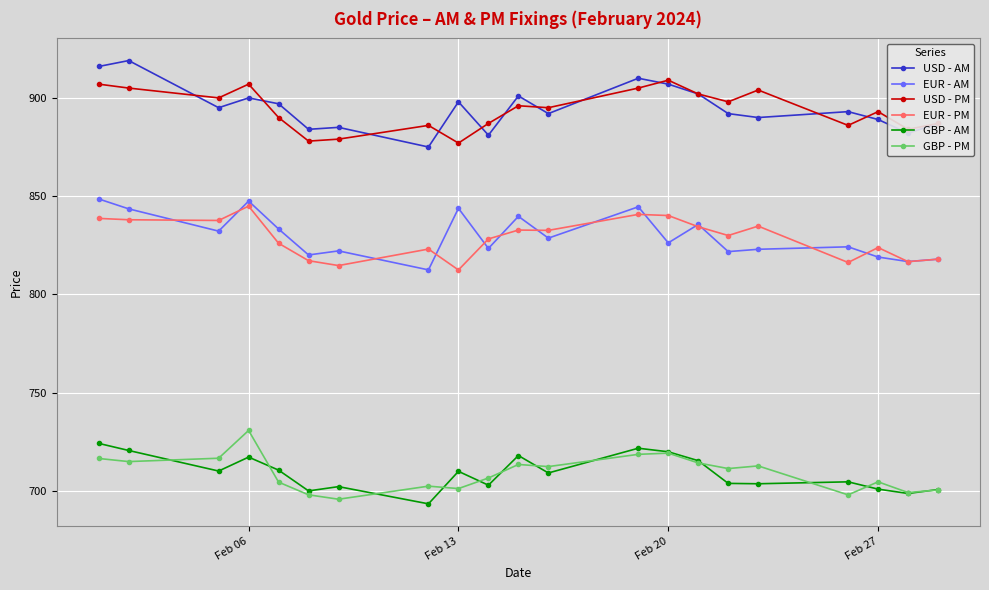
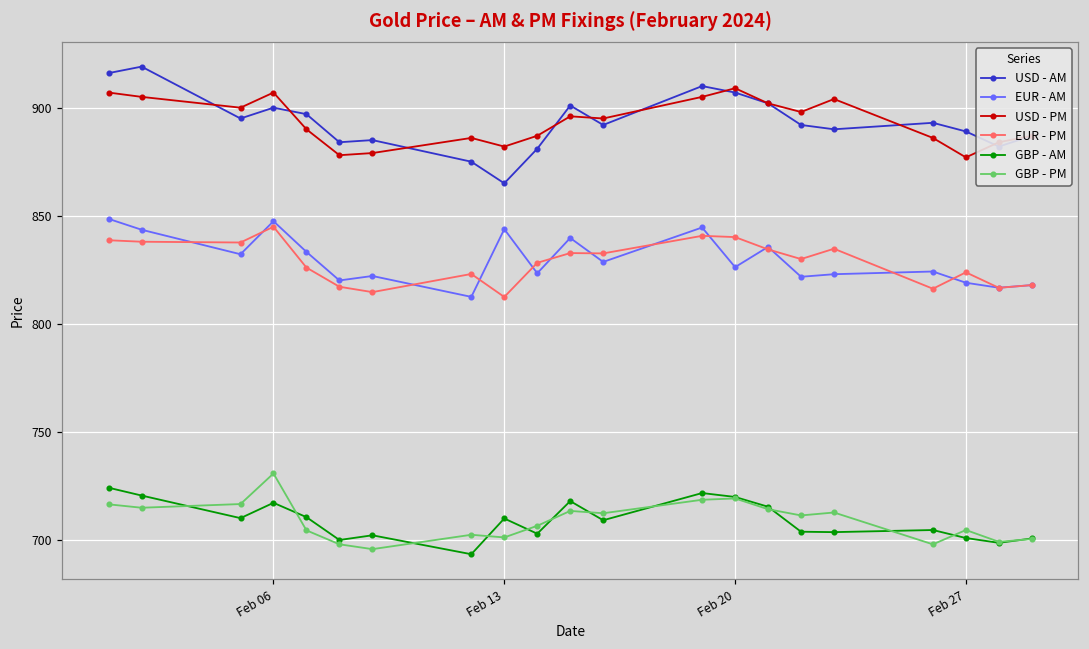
USD - AM, Feb 13: 898 -> 865
USD - PM, Feb 13: 877 -> 882
USD - PM, Feb 27: 893 -> 877
